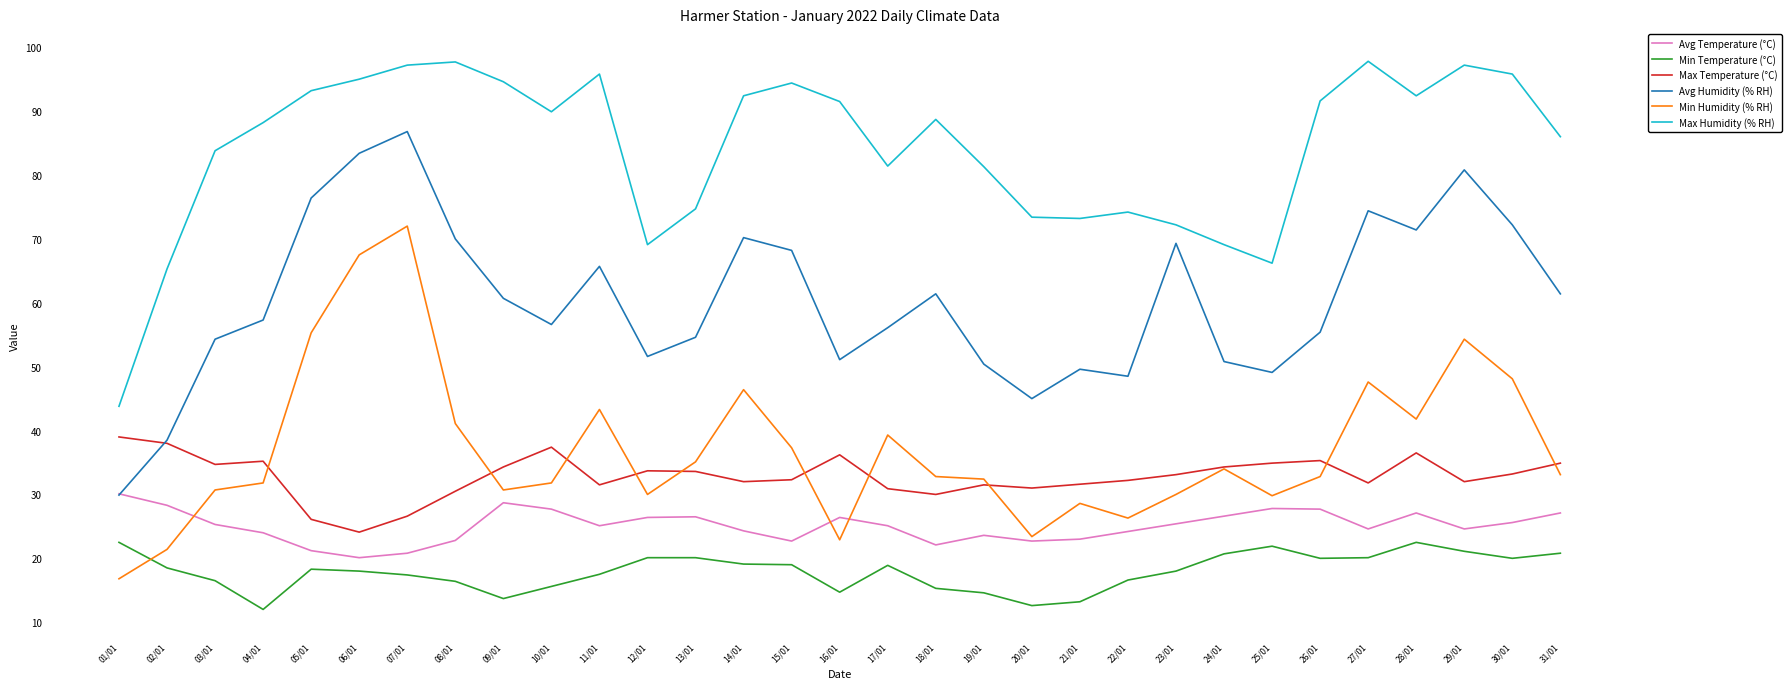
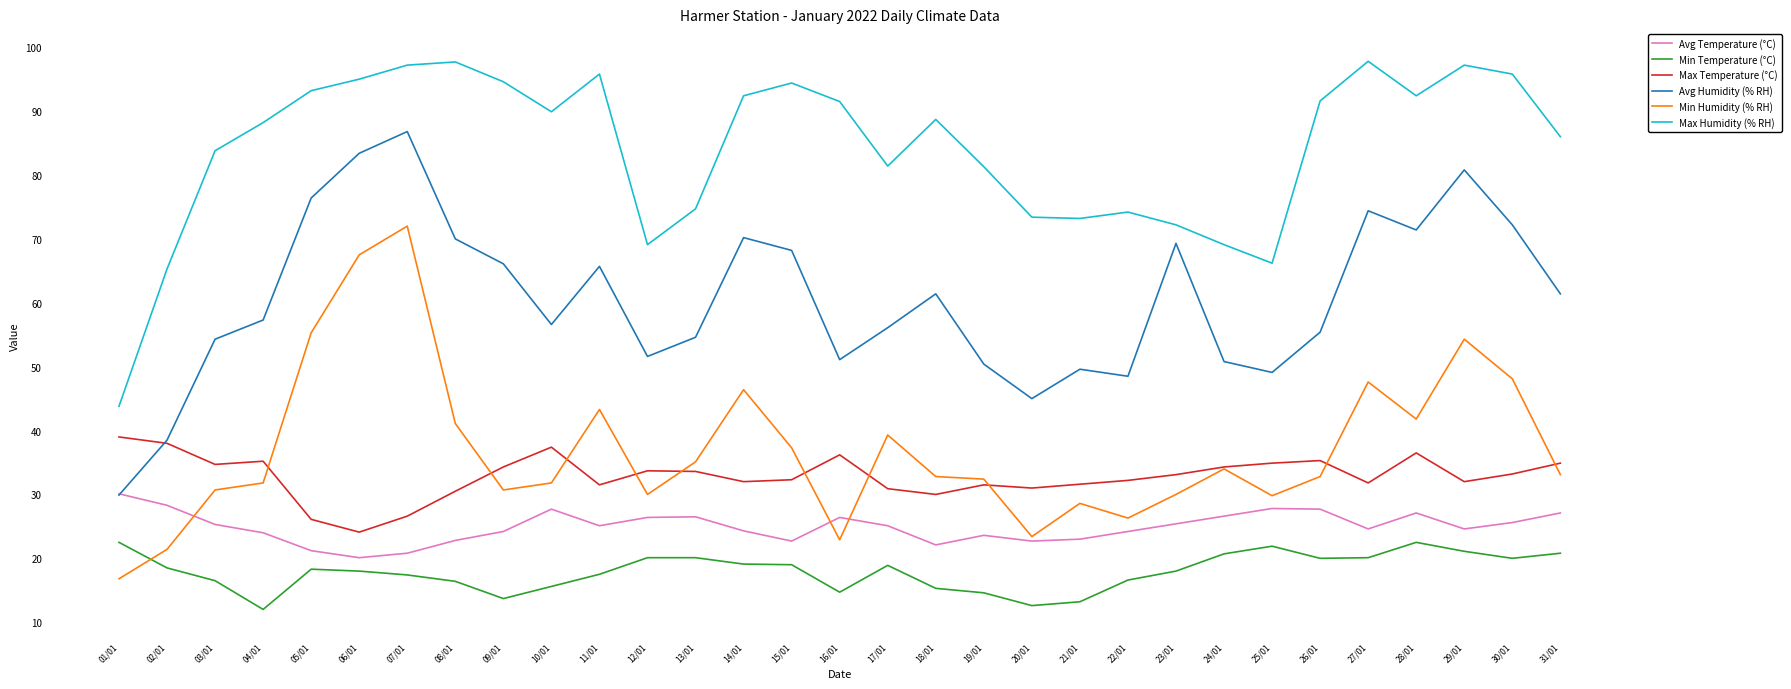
Avg Temperature (°C), 09/01: 29 -> 24
Avg Humidity (% RH), 09/01: 61 -> 66
